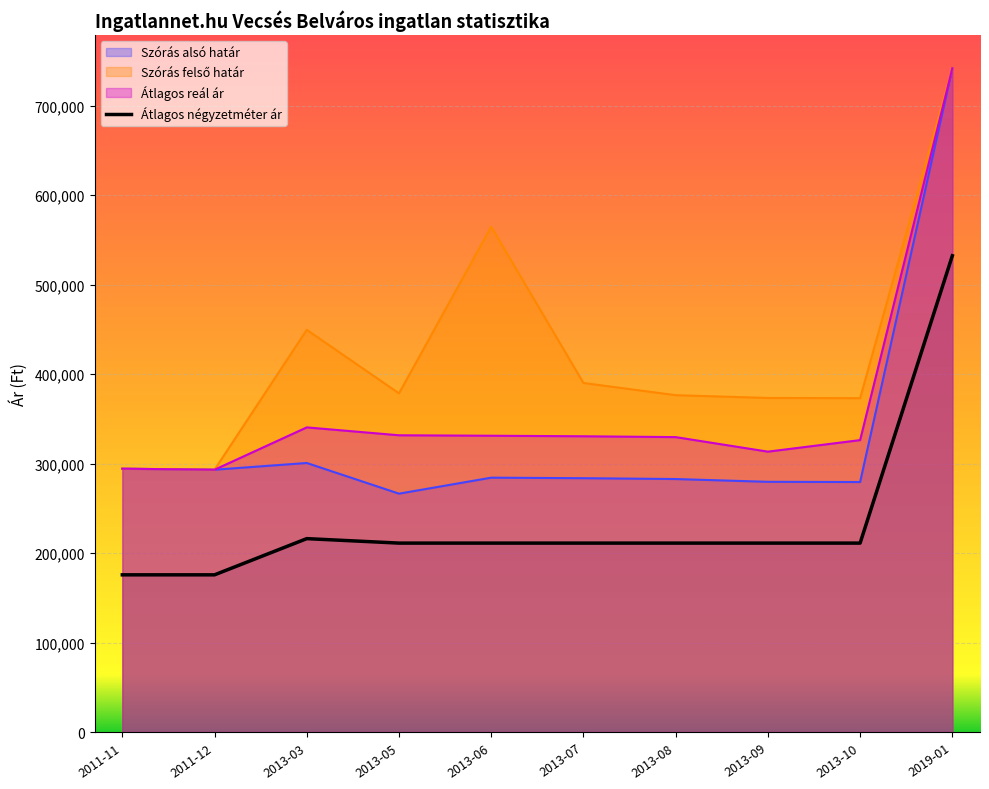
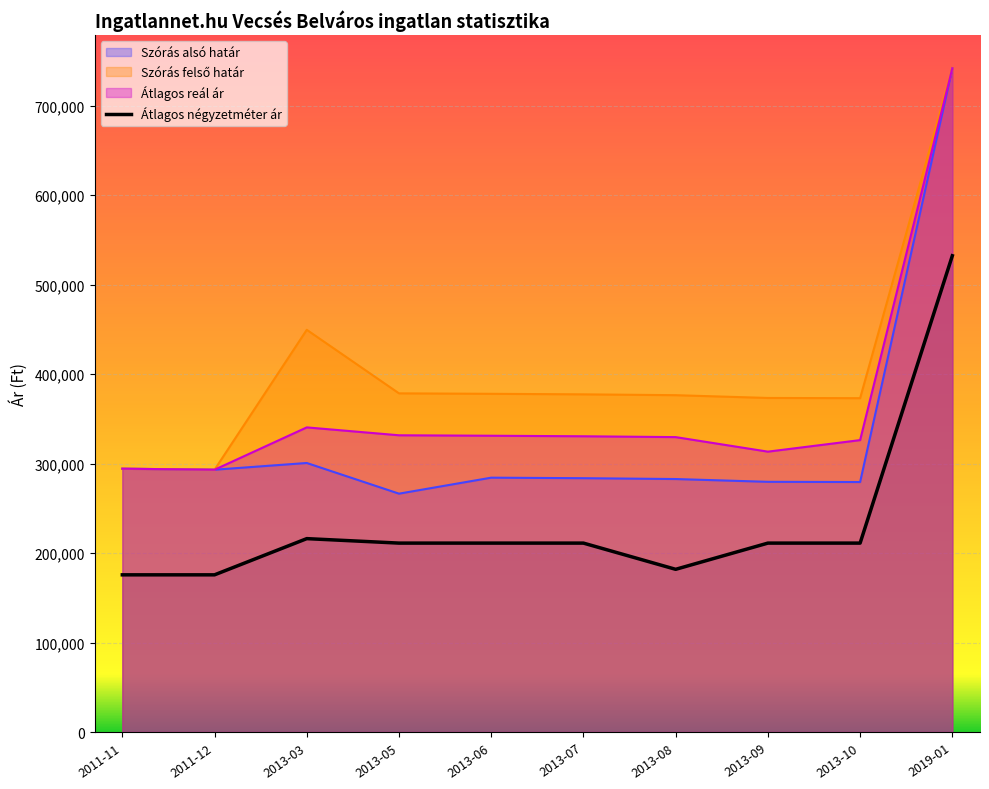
Szórás felső határ, 2013-06: 560,000 -> 380,000
Szórás felső határ, 2013-07: 390,000 -> 380,000
Átlagos négyzetméter ár, 2013-08: 210,000 -> 180,000
